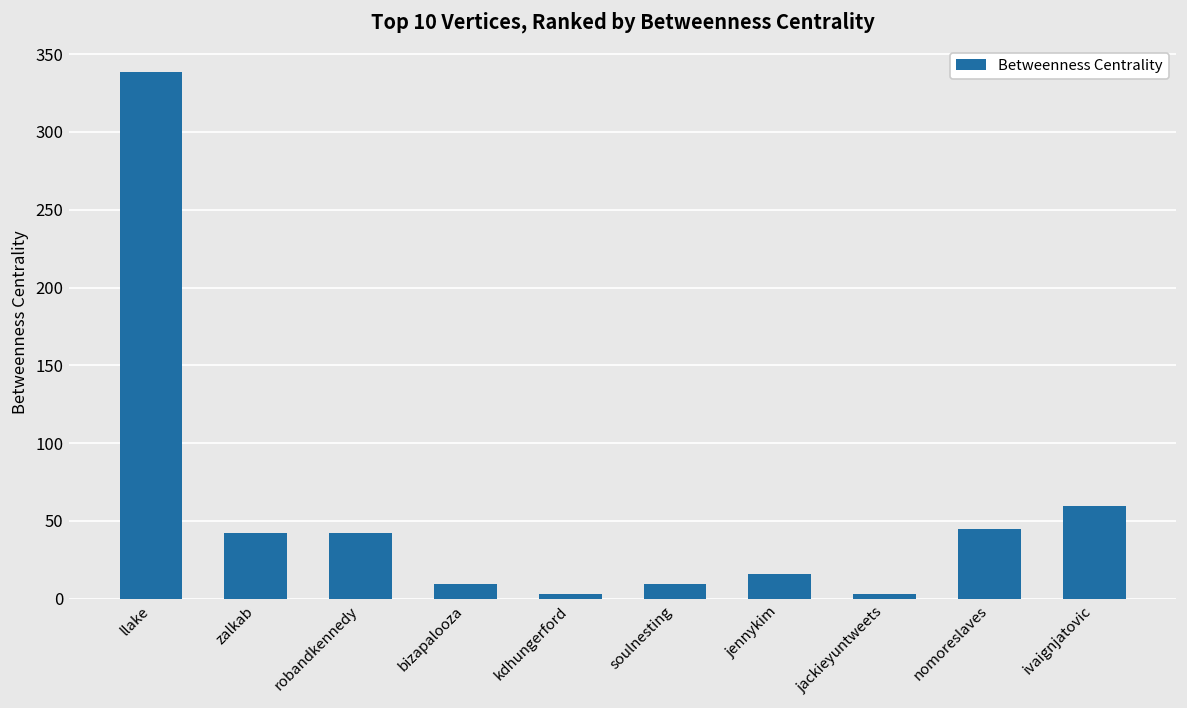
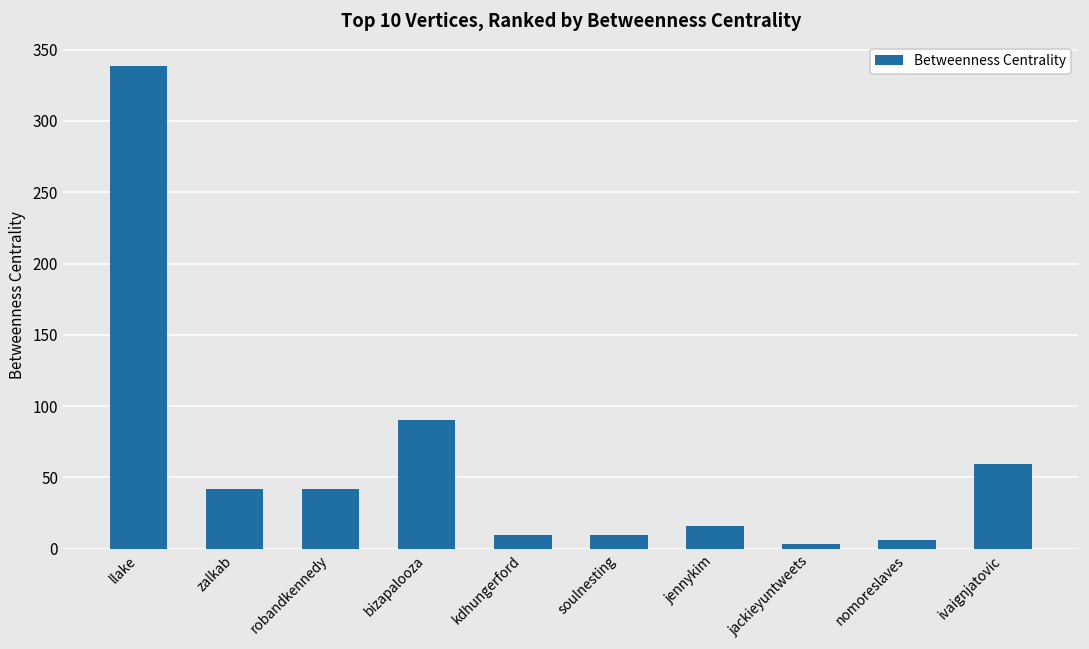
bizapalooza: 9 -> 90
kdhungerford: 3 -> 9
nomoreslaves: 45 -> 6
